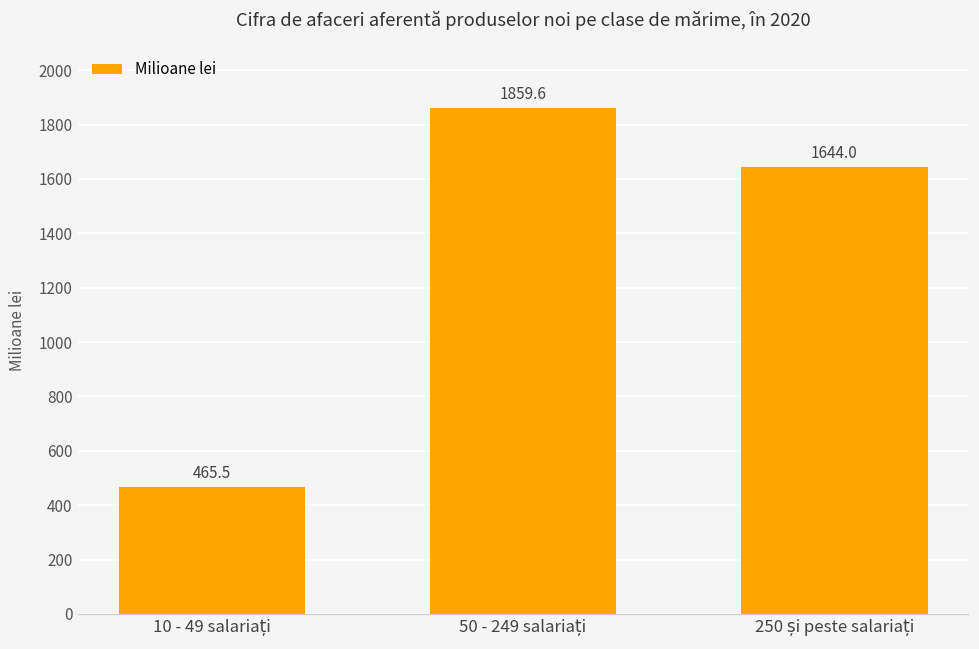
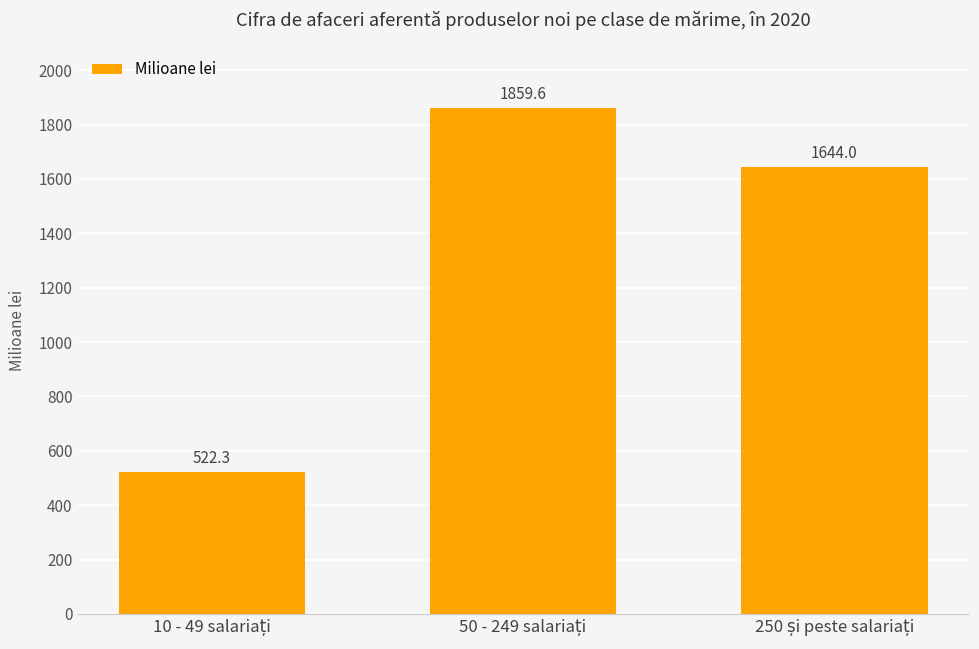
10 - 49 salariați: 465.5 -> 522.3
